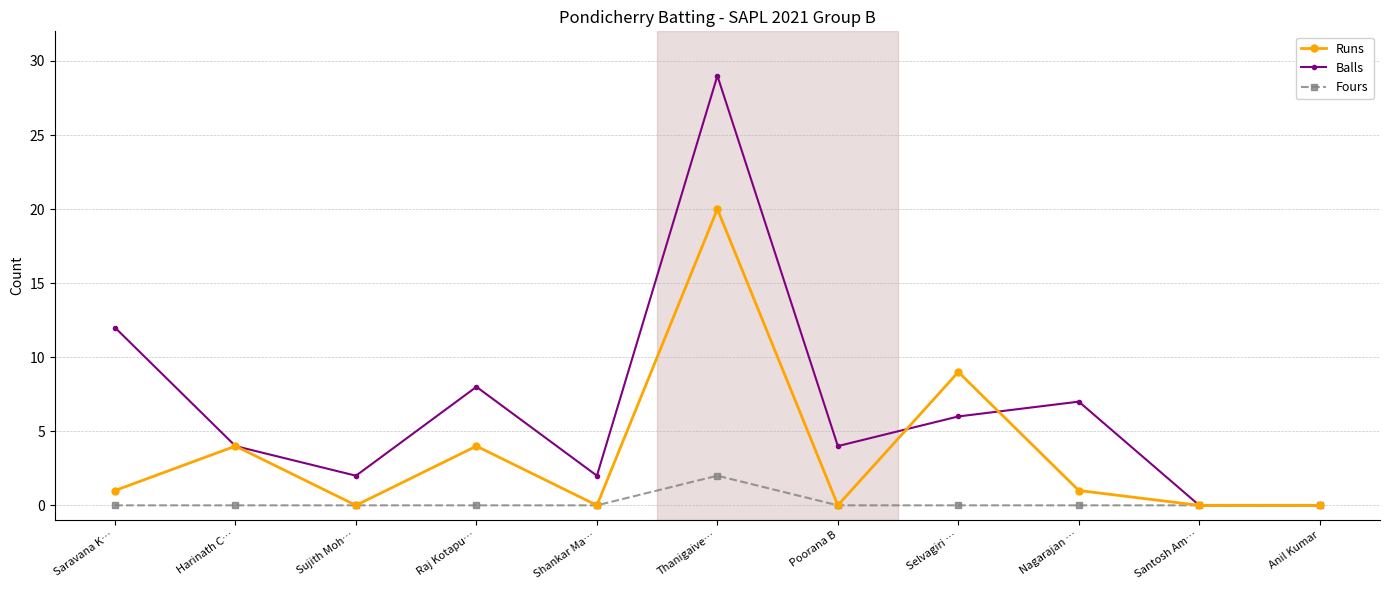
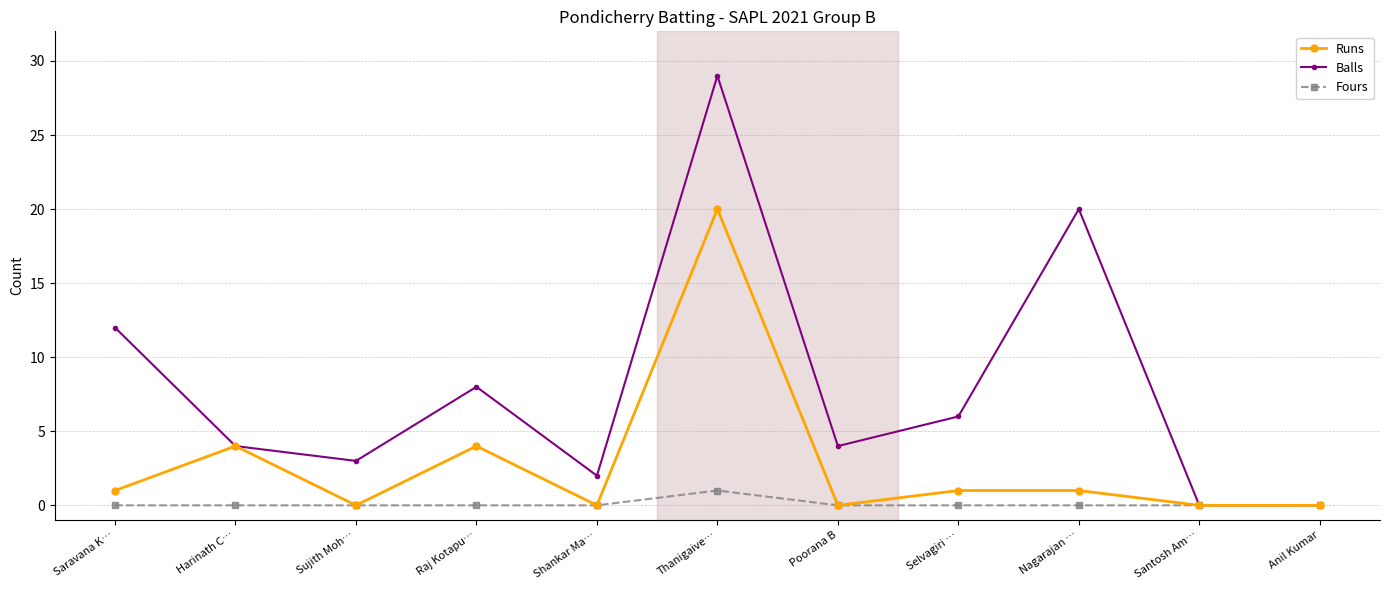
Balls, Sujith Moh…: 2 -> 3
Fours, Thanigaive…: 2 -> 1
Runs, Selvagiri …: 9 -> 1
Balls, Nagarajan …: 7 -> 20
